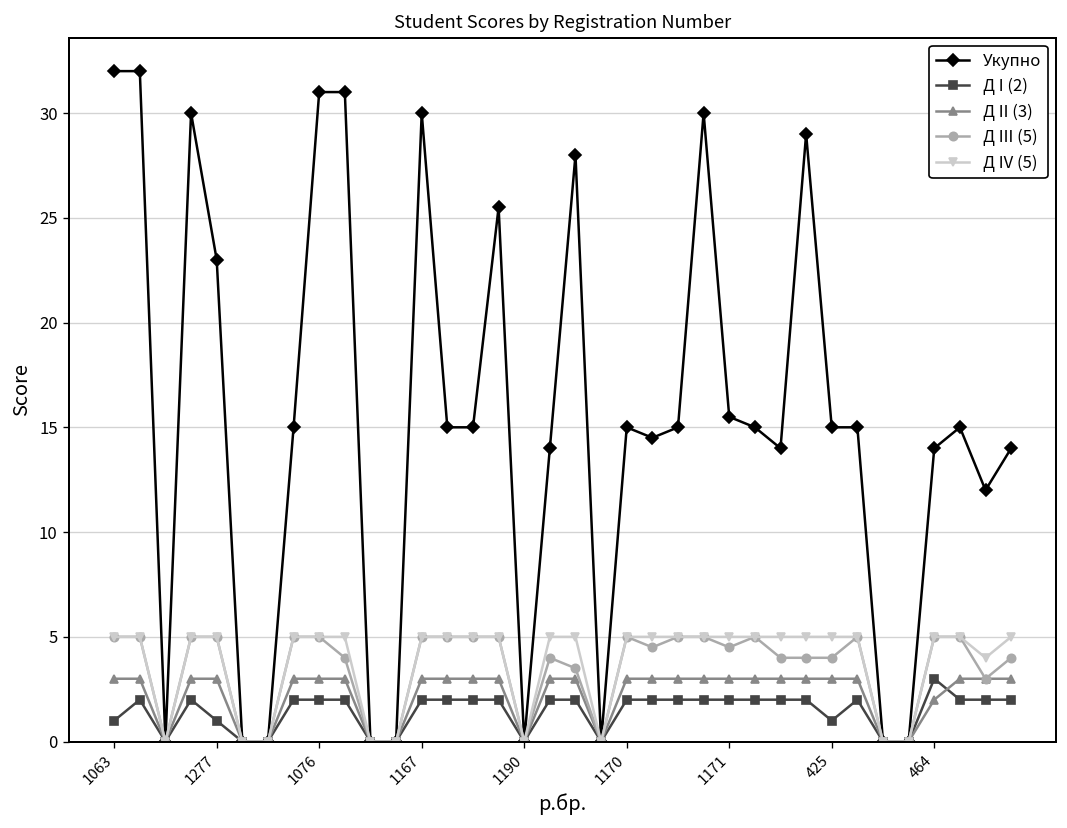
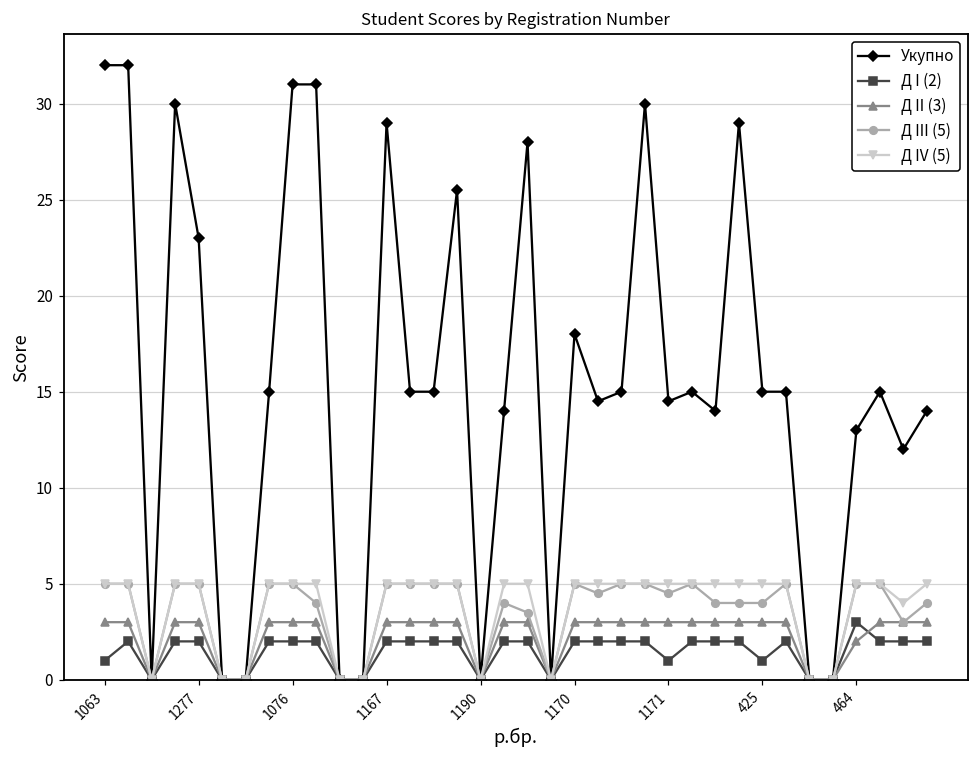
Д I (2), 1277: 1 -> 2
Укупно, 1167: 30 -> 29
Укупно, 1170: 15 -> 18
Укупно, 1171: 15.5 -> 14.5
Д I (2), 1171: 2 -> 1
Укупно, 464: 14 -> 13
